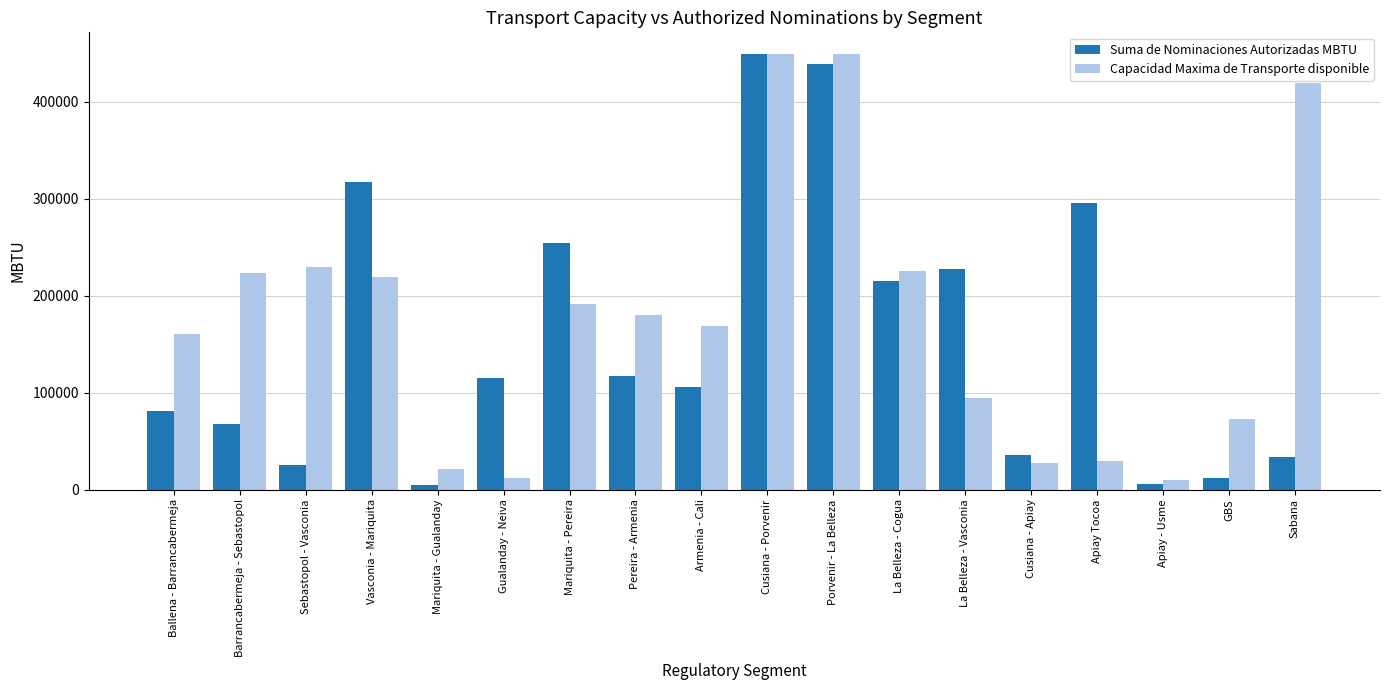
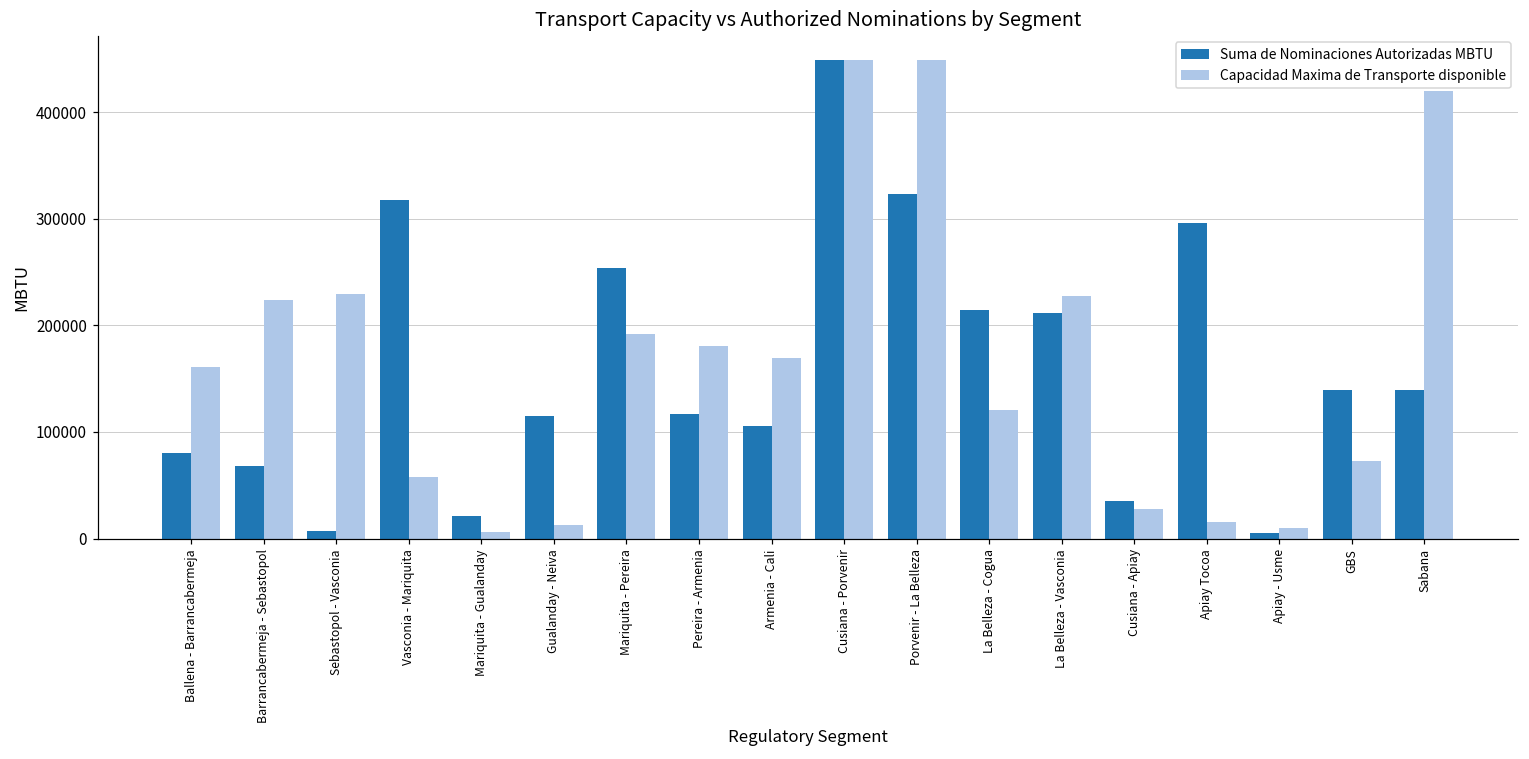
Suma de Nominaciones Autorizadas MBTU, Sebastopol - Vasconia: 20000 -> 10000
Capacidad Maxima de Transporte disponible, Vasconia - Mariquita: 220000 -> 60000
Suma de Nominaciones Autorizadas MBTU, Mariquita - Gualanday: 10000 -> 20000
Capacidad Maxima de Transporte disponible, Mariquita - Gualanday: 20000 -> 10000
Suma de Nominaciones Autorizadas MBTU, Porvenir - La Belleza: 440000 -> 320000
Capacidad Maxima de Transporte disponible, La Belleza - Cogua: 230000 -> 120000
Suma de Nominaciones Autorizadas MBTU, La Belleza - Vasconia: 230000 -> 210000
Capacidad Maxima de Transporte disponible, La Belleza - Vasconia: 90000 -> 230000
Capacidad Maxima de Transporte disponible, Apiay Tocoa: 30000 -> 20000
Suma de Nominaciones Autorizadas MBTU, GBS: 10000 -> 140000
Suma de Nominaciones Autorizadas MBTU, Sabana: 30000 -> 140000
